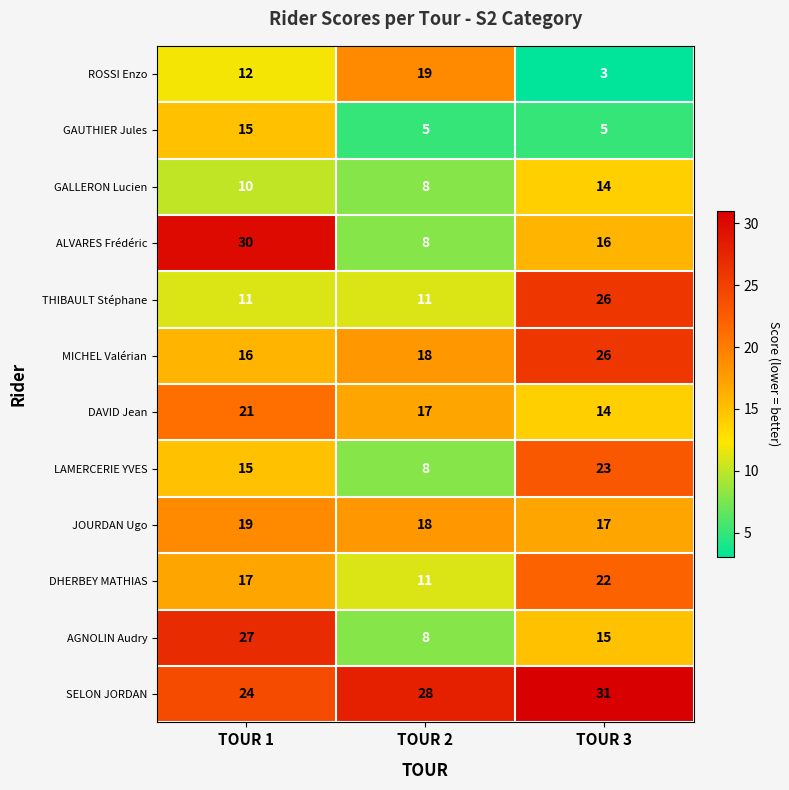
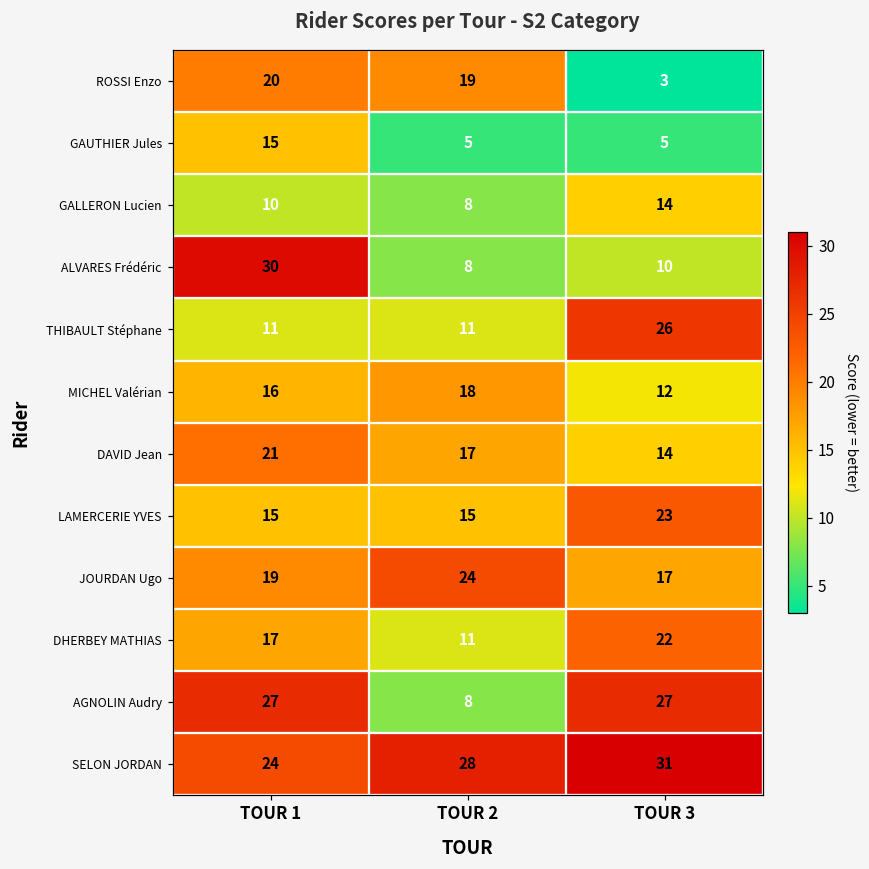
ROSSI Enzo, TOUR 1: 12 -> 20
ALVARES Frédéric, TOUR 3: 16 -> 10
MICHEL Valérian, TOUR 3: 26 -> 12
LAMERCERIE YVES, TOUR 2: 8 -> 15
JOURDAN Ugo, TOUR 2: 18 -> 24
AGNOLIN Audry, TOUR 3: 15 -> 27
